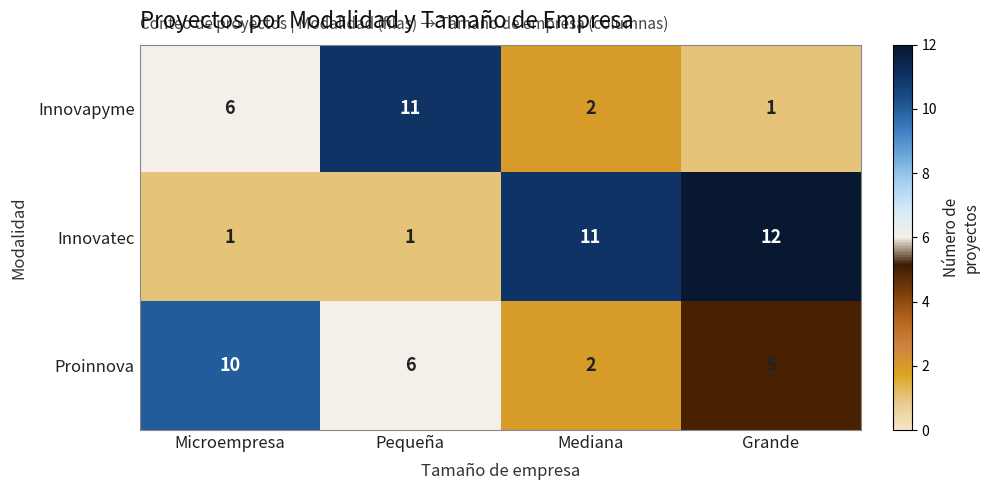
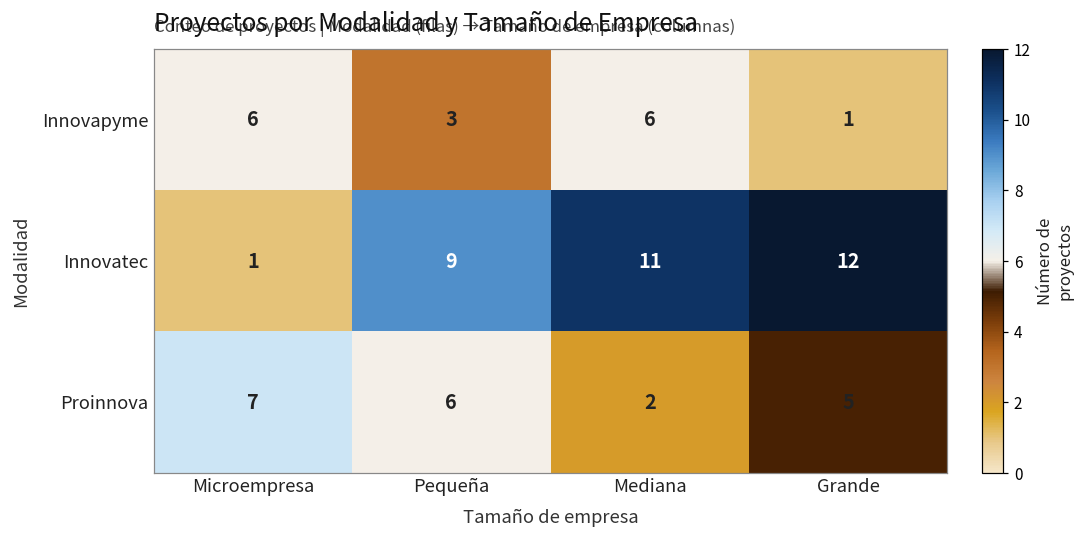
Innovapyme, Pequeña: 11 -> 3
Innovapyme, Mediana: 2 -> 6
Innovatec, Pequeña: 1 -> 9
Proinnova, Microempresa: 10 -> 7
